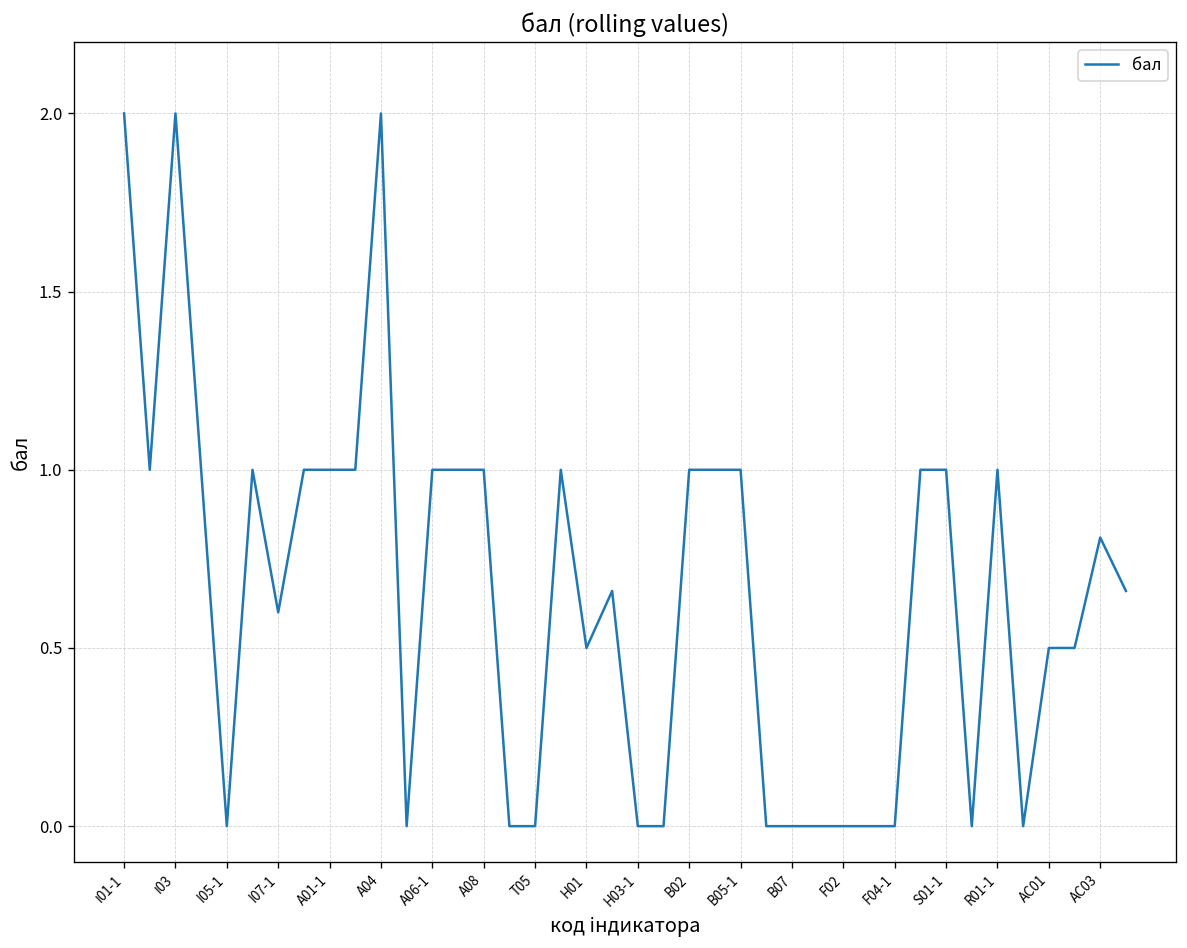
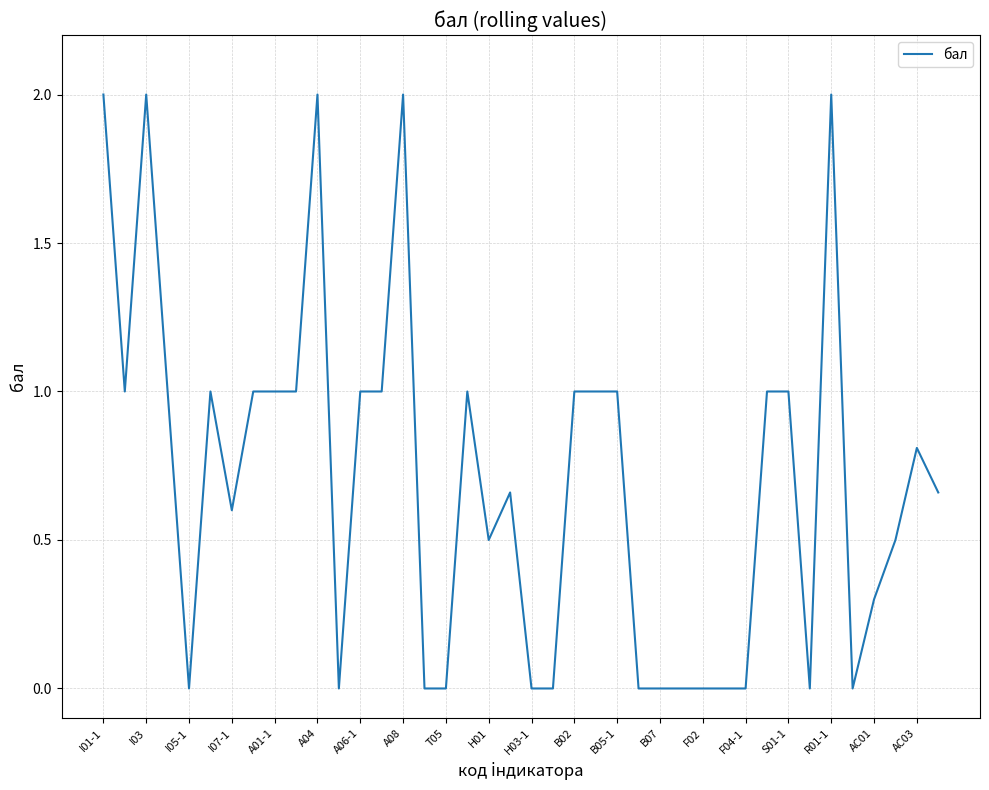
A08: 1 -> 2
R01-1: 1 -> 2
AC01: 0.5 -> 0.3
